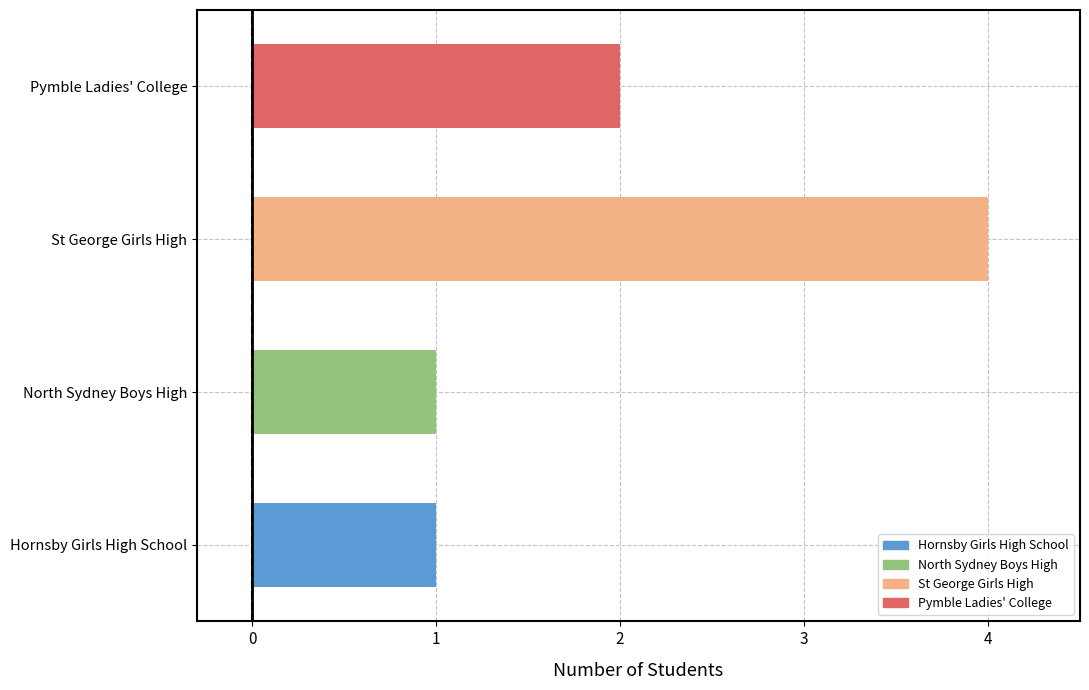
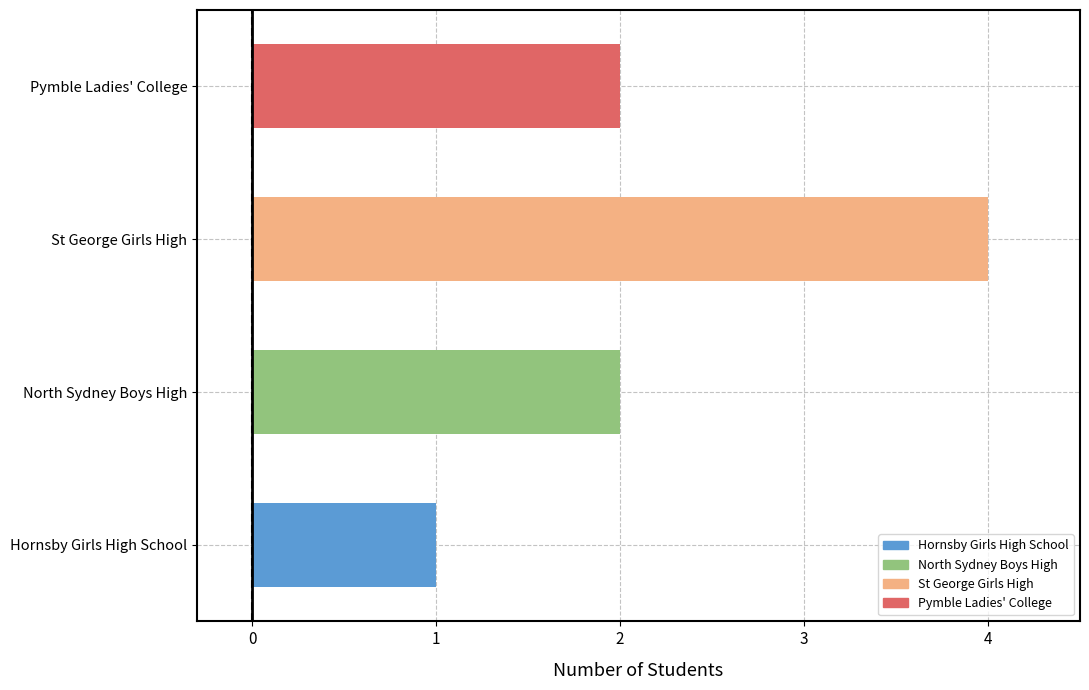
North Sydney Boys High: 1 -> 2
